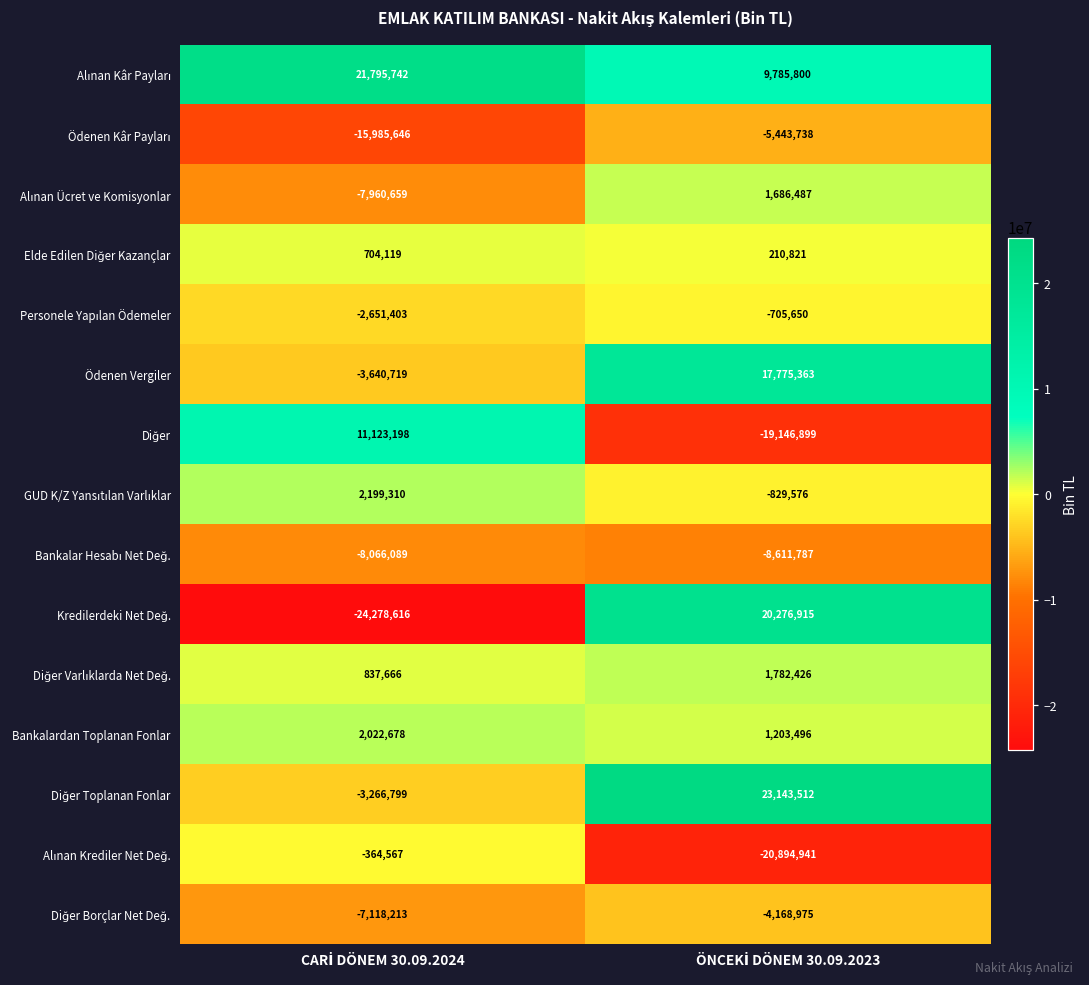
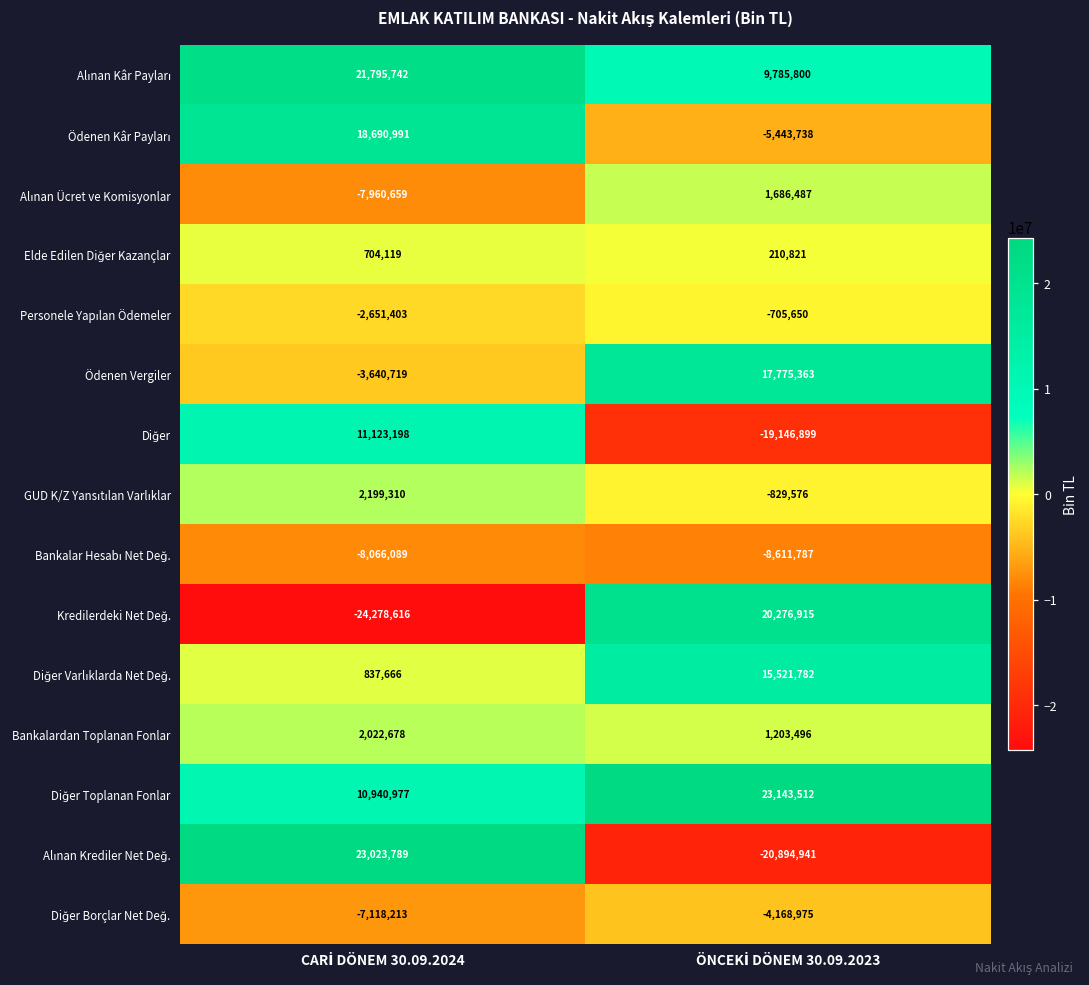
Ödenen Kâr Payları, CARİ DÖNEM 30.09.2024: -15,985,646 -> 18,690,991
Diğer Varlıklarda Net Değ., ÖNCEKİ DÖNEM 30.09.2023: 1,782,426 -> 15,521,782
Diğer Toplanan Fonlar, CARİ DÖNEM 30.09.2024: -3,266,799 -> 10,940,977
Alınan Krediler Net Değ., CARİ DÖNEM 30.09.2024: -364,567 -> 23,023,789
